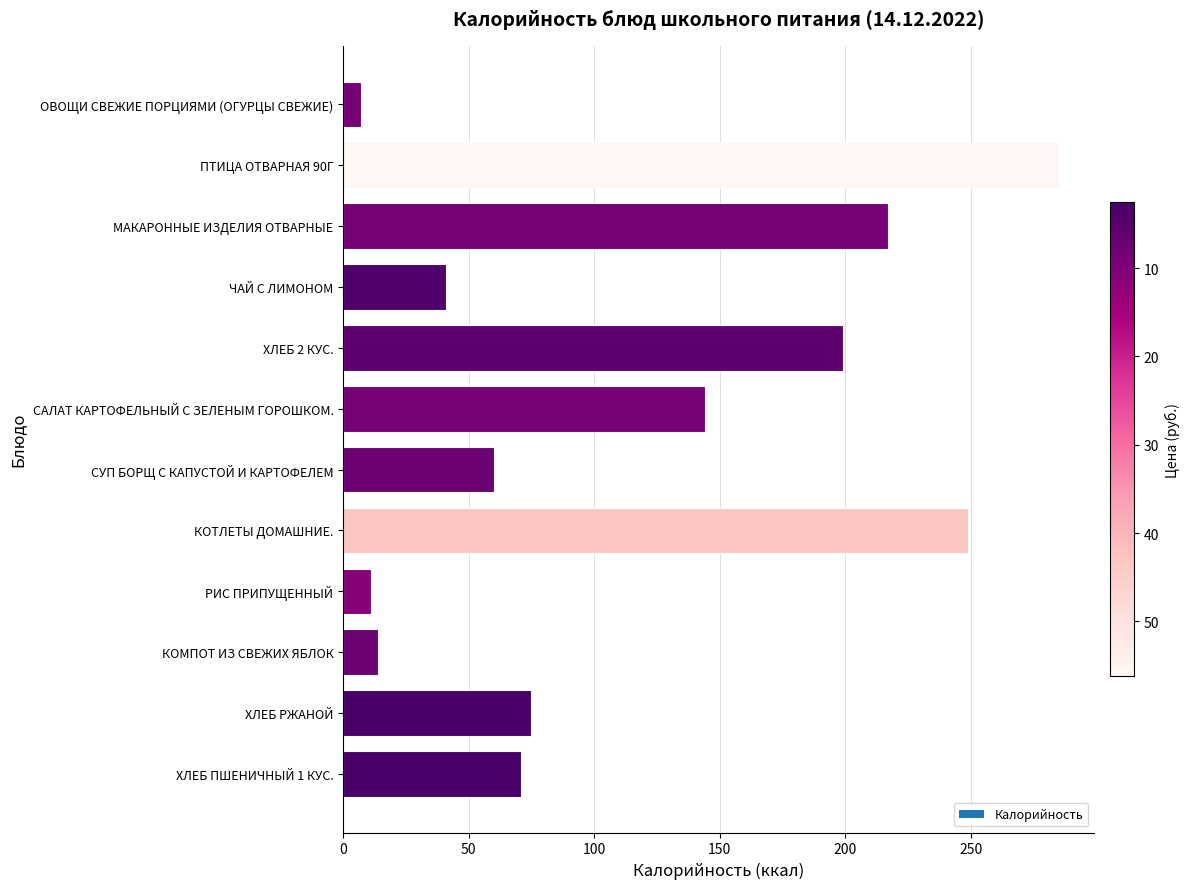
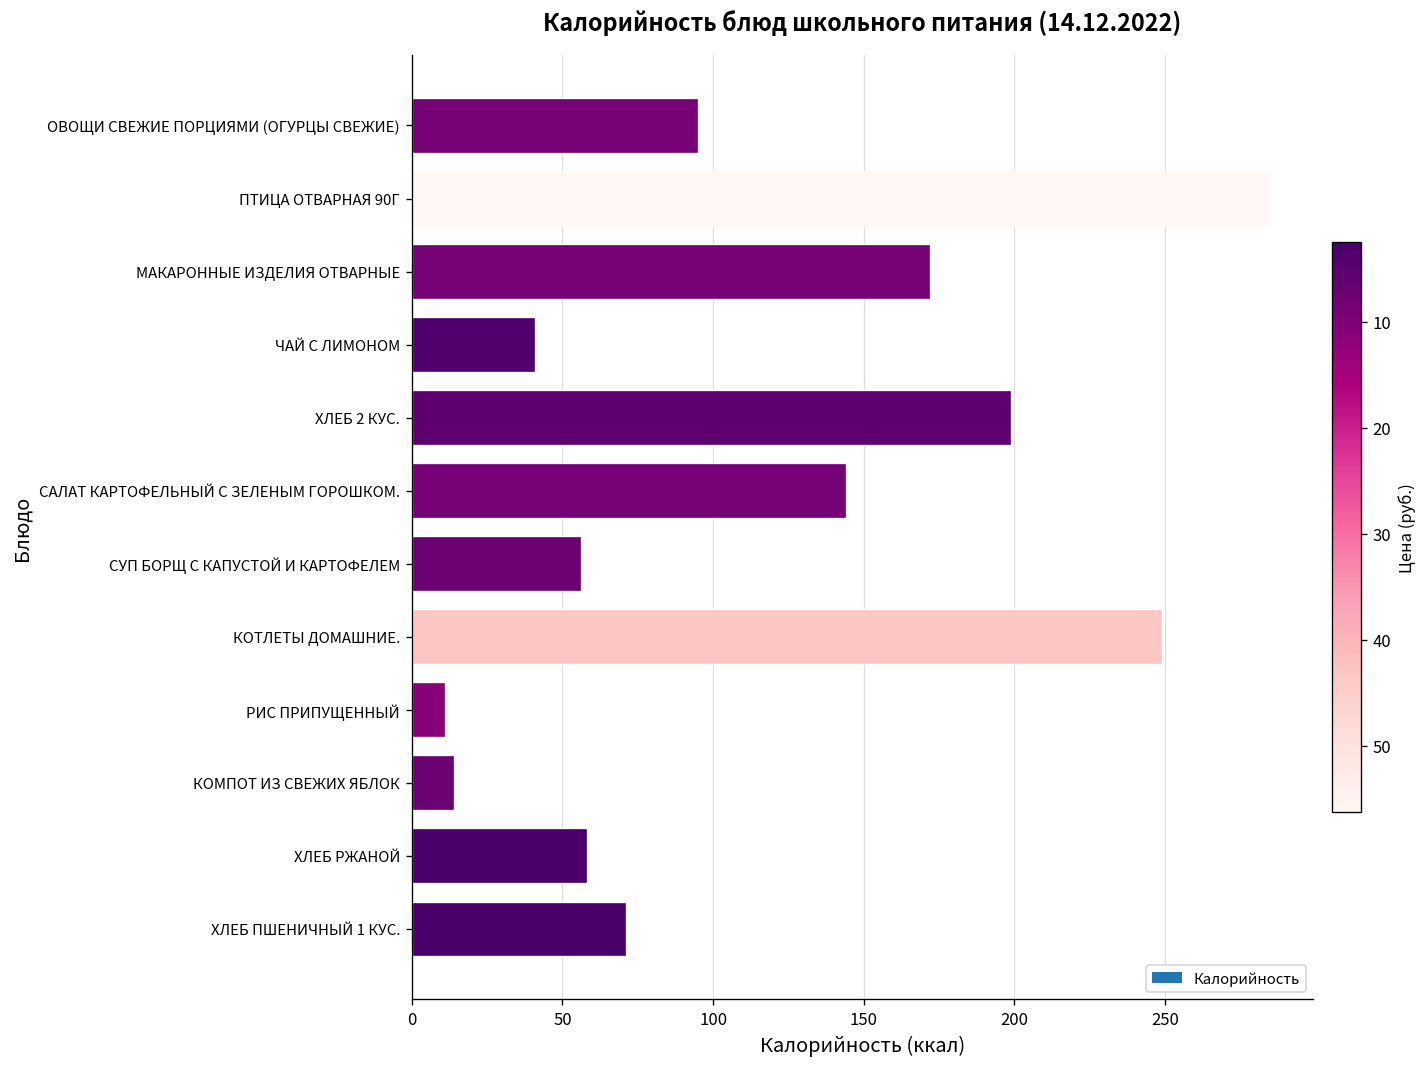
ОВОЩИ СВЕЖИЕ ПОРЦИЯМИ (ОГУРЦЫ СВЕЖИЕ): 7 -> 95
МАКАРОННЫЕ ИЗДЕЛИЯ ОТВАРНЫЕ: 217 -> 172
СУП БОРЩ С КАПУСТОЙ И КАРТОФЕЛЕМ: 60 -> 56
ХЛЕБ РЖАНОЙ: 75 -> 58
